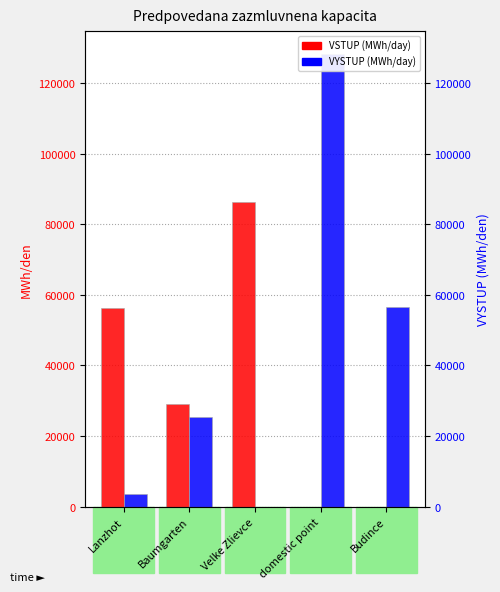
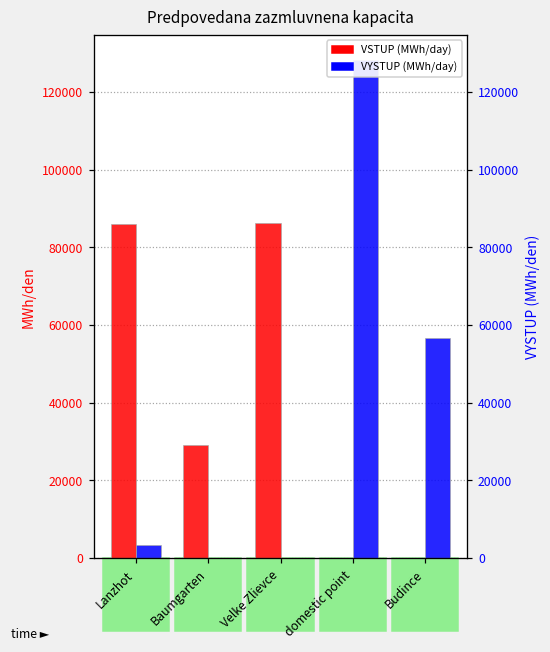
VSTUP (MWh/day), Lanzhot: 56000 -> 86000
VYSTUP (MWh/day), Baumgarten: 25000 -> 0
